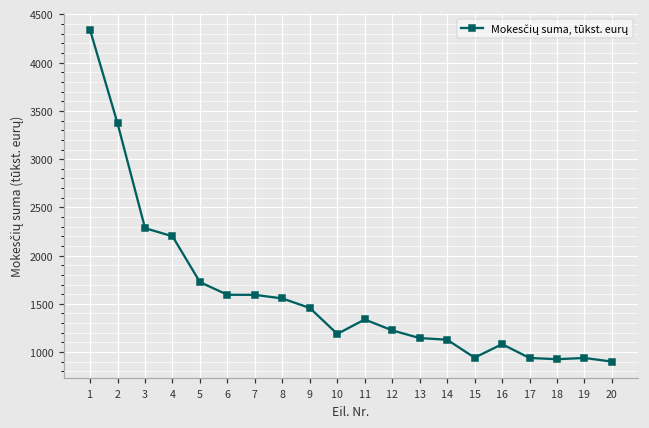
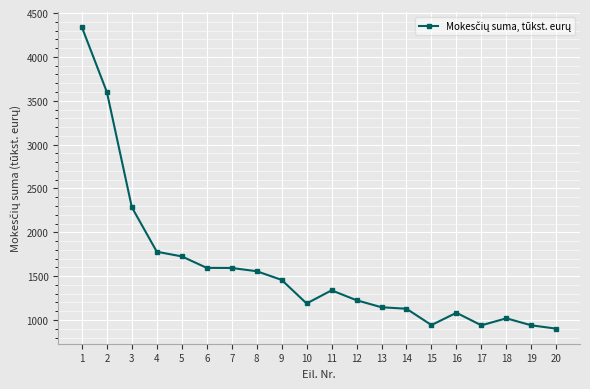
2: 3400 -> 3600
4: 2200 -> 1800
18: 900 -> 1000
